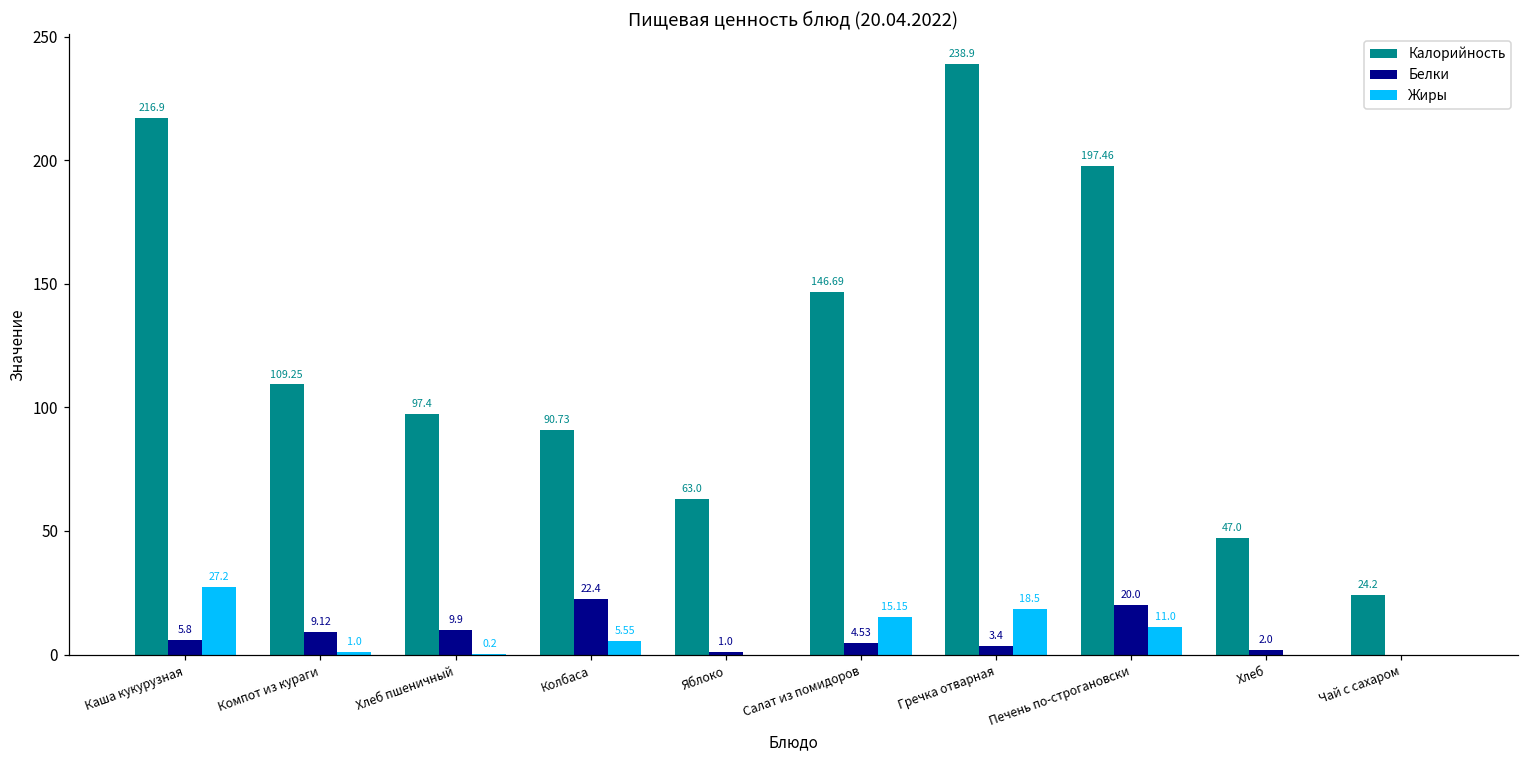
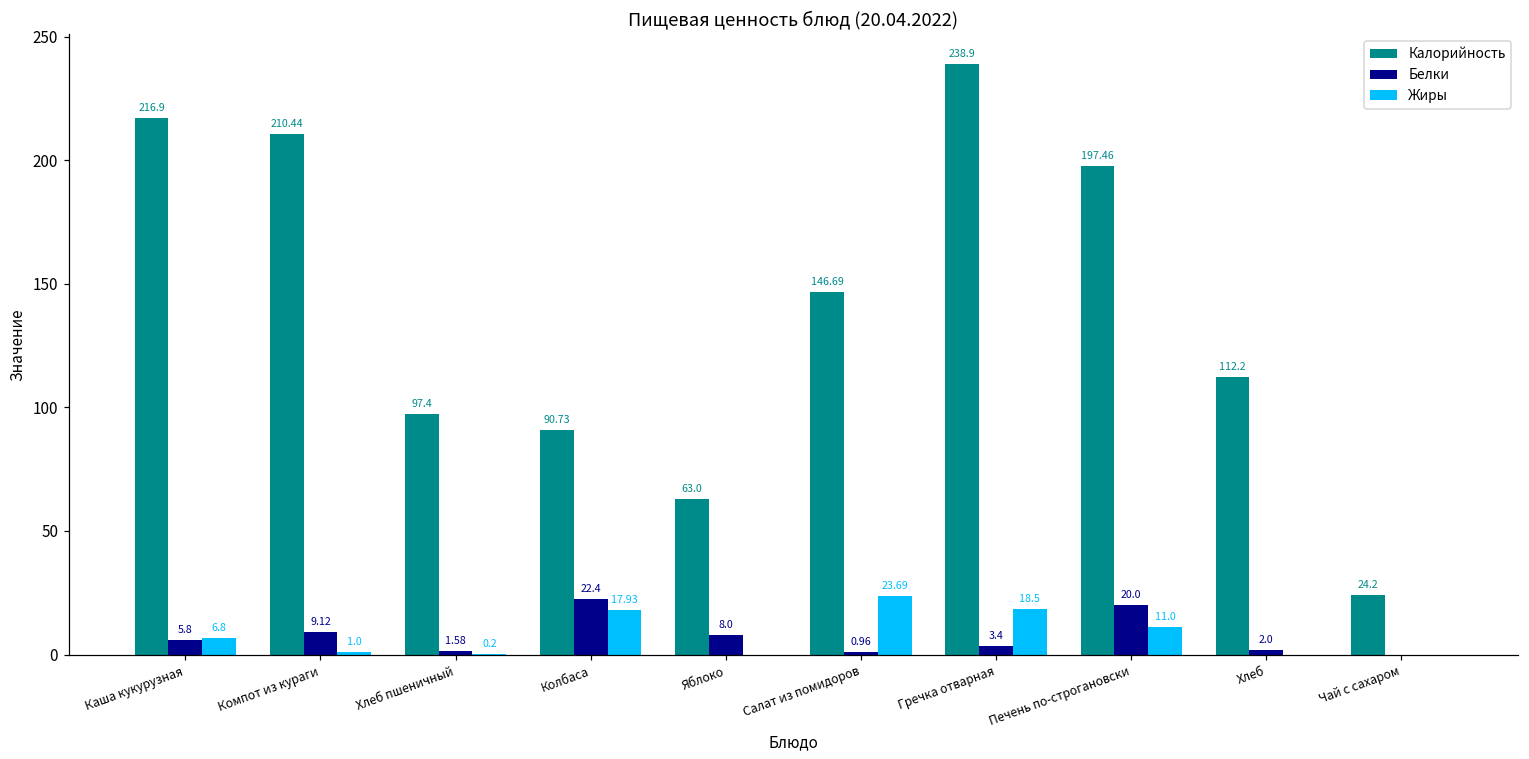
Жиры, Каша кукурузная: 27.2 -> 6.8
Калорийность, Компот из кураги: 109.25 -> 210.44
Белки, Хлеб пшеничный: 9.9 -> 1.58
Жиры, Колбаса: 5.55 -> 17.93
Белки, Яблоко: 1.0 -> 8.0
Белки, Салат из помидоров: 4.53 -> 0.96
Жиры, Салат из помидоров: 15.15 -> 23.69
Калорийность, Хлеб: 47.0 -> 112.2
